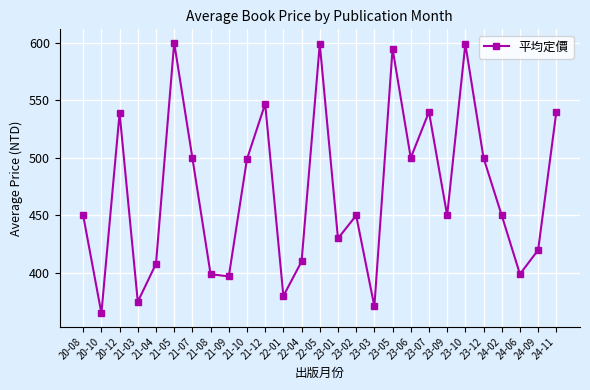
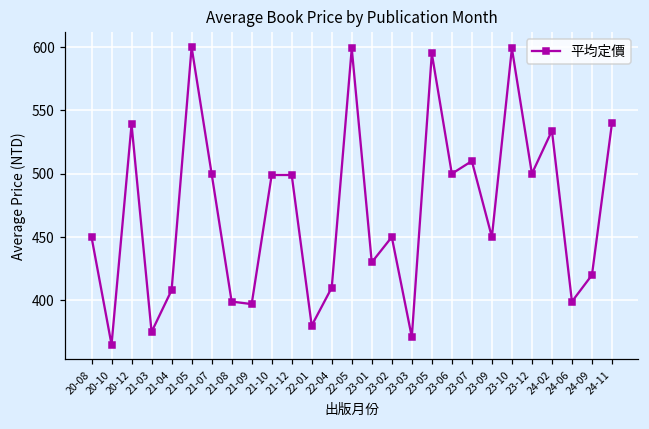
21-12: 547 -> 499
23-07: 540 -> 510
24-02: 450 -> 534
